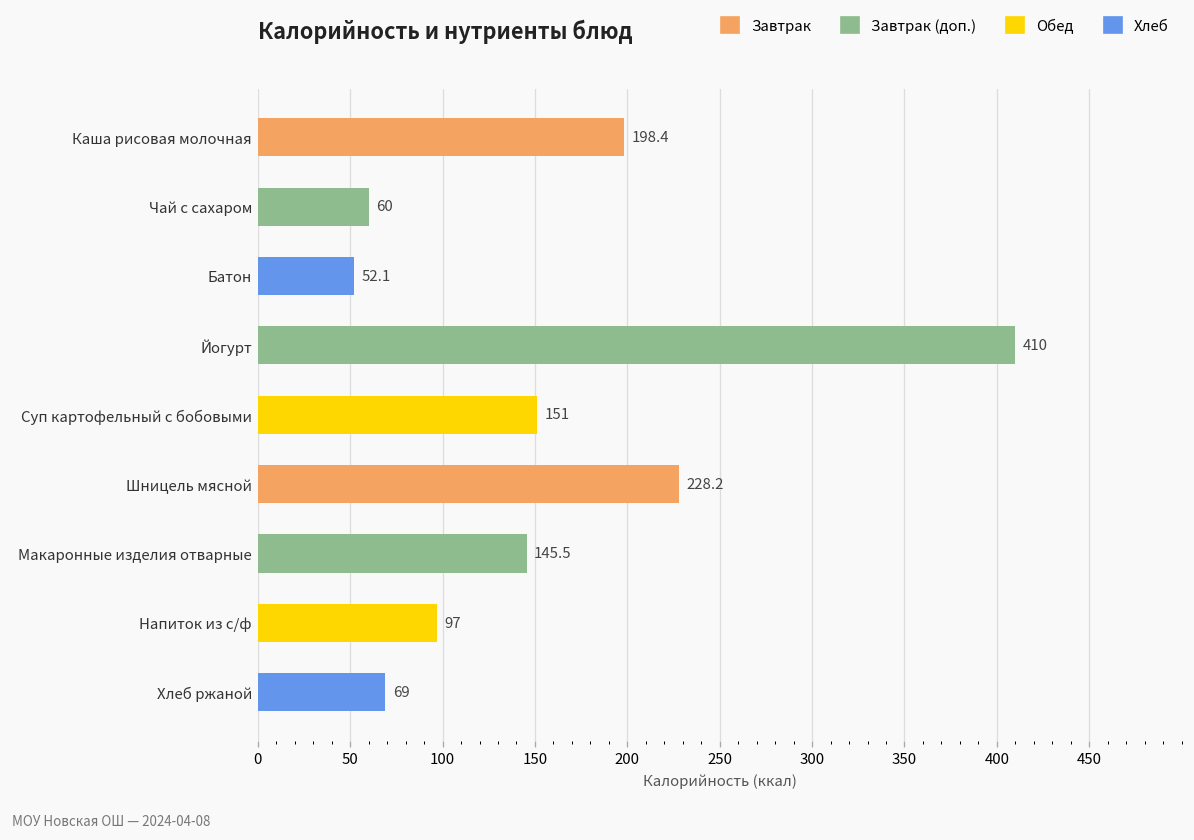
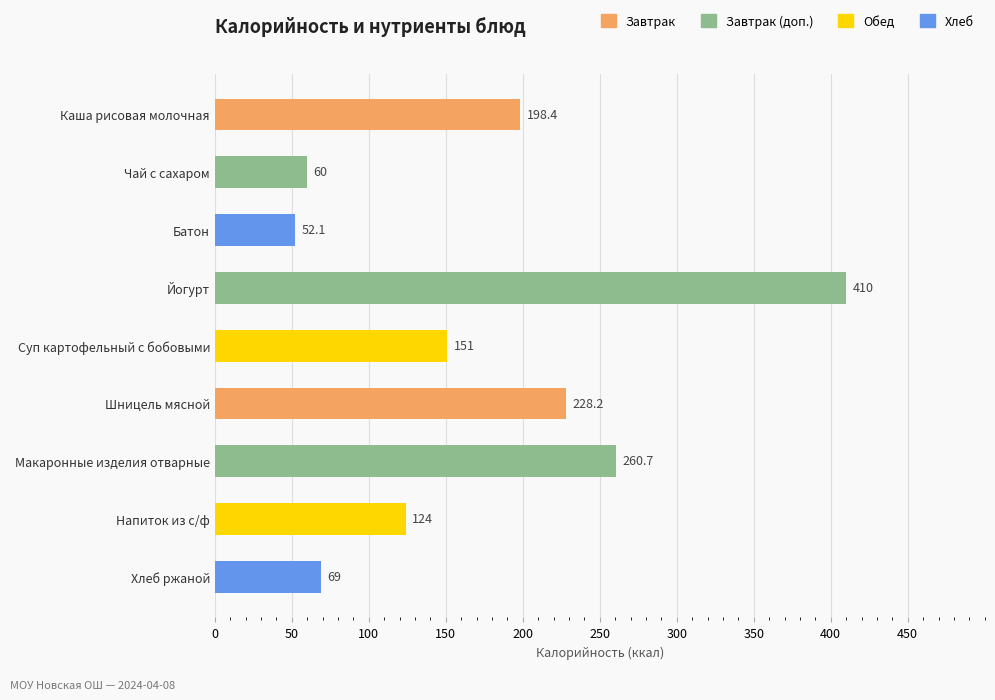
Макаронные изделия отварные: 145.5 -> 260.7
Напиток из с/ф: 97 -> 124
